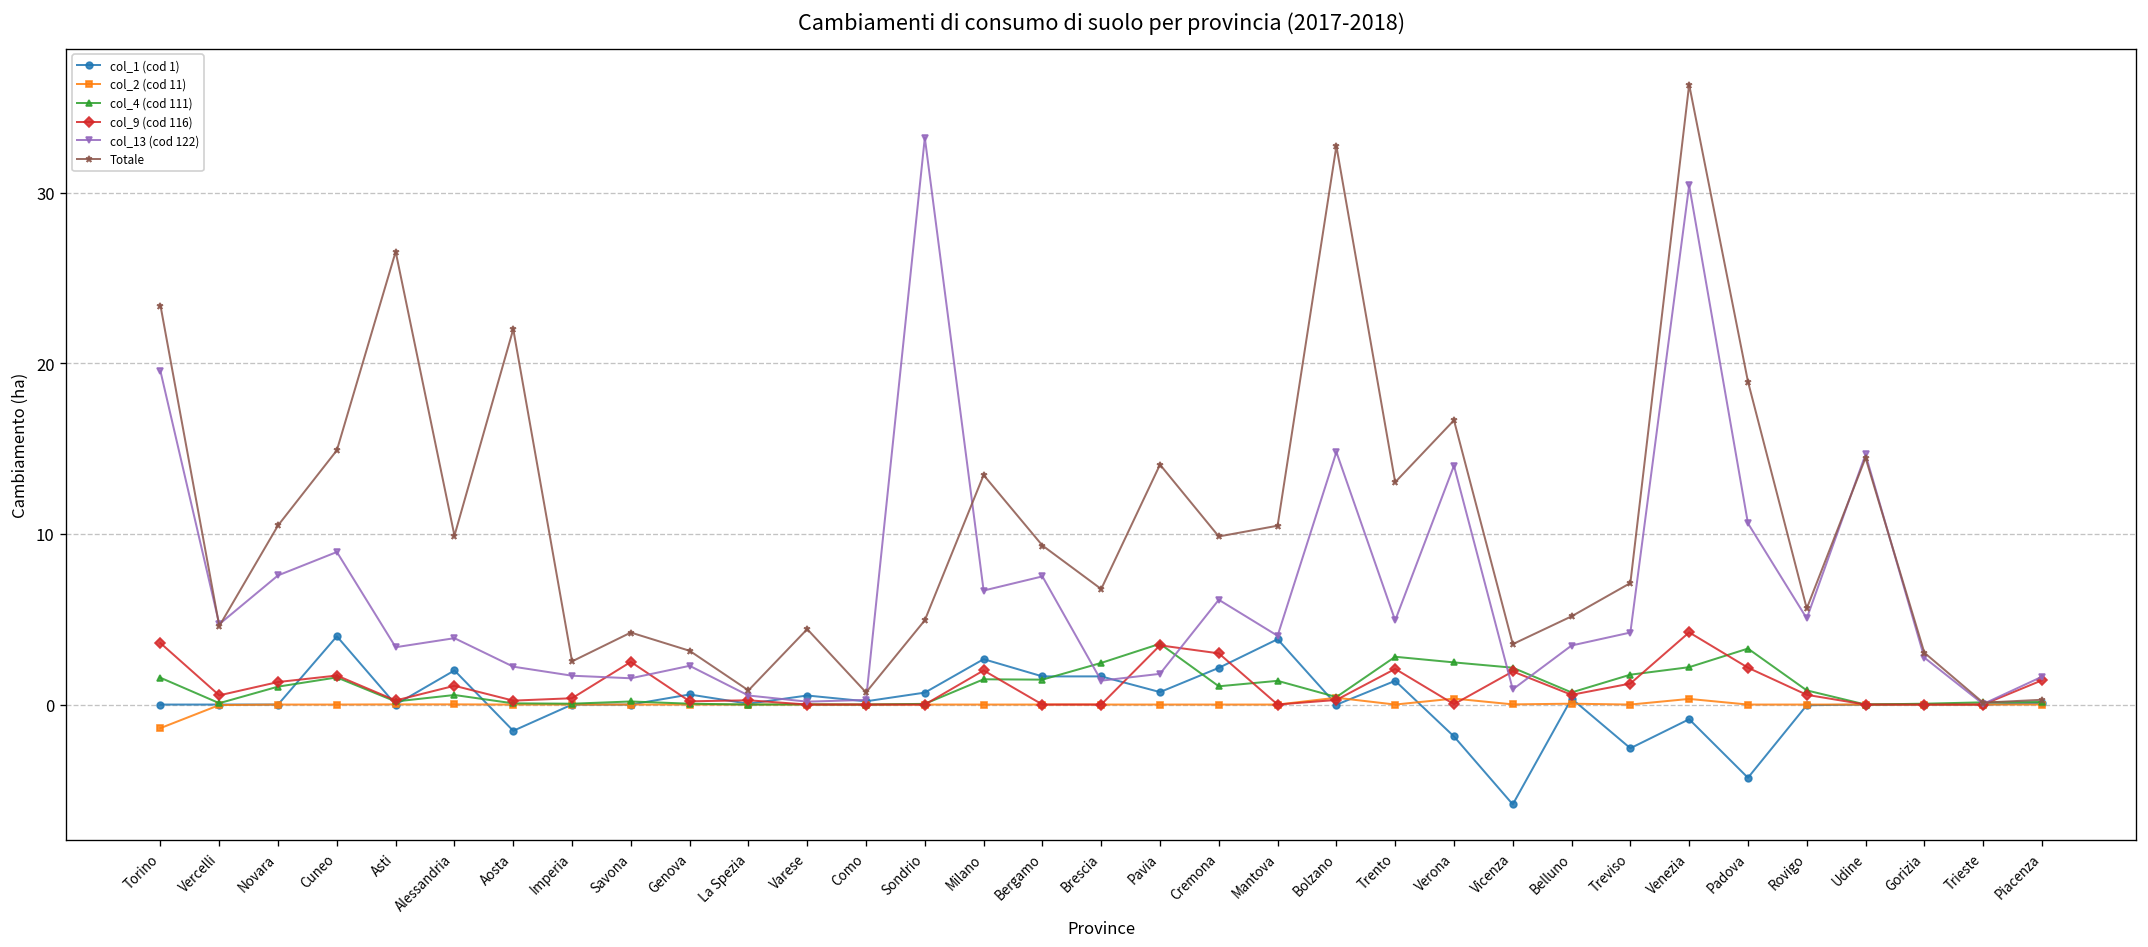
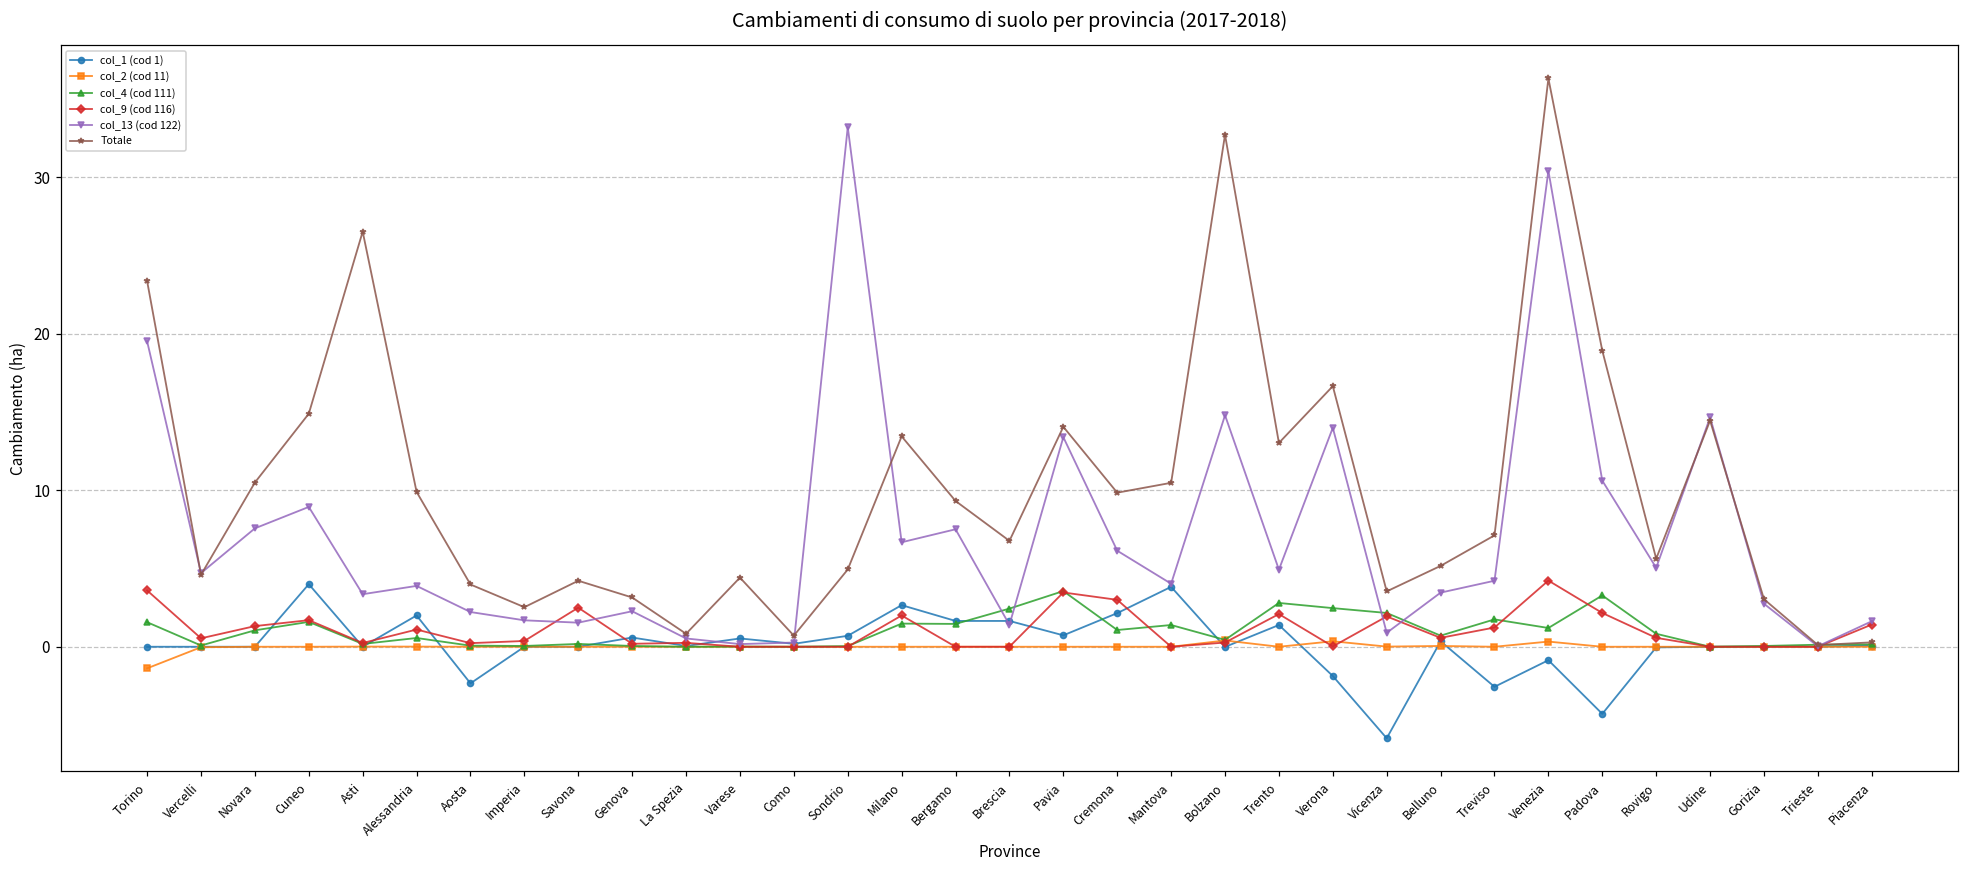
col_1 (cod 1), Aosta: -1.5 -> -2.3
Totale, Aosta: 22.0 -> 4.0
col_13 (cod 122), Pavia: 1.8 -> 13.4
col_4 (cod 111), Venezia: 2.2 -> 1.2
